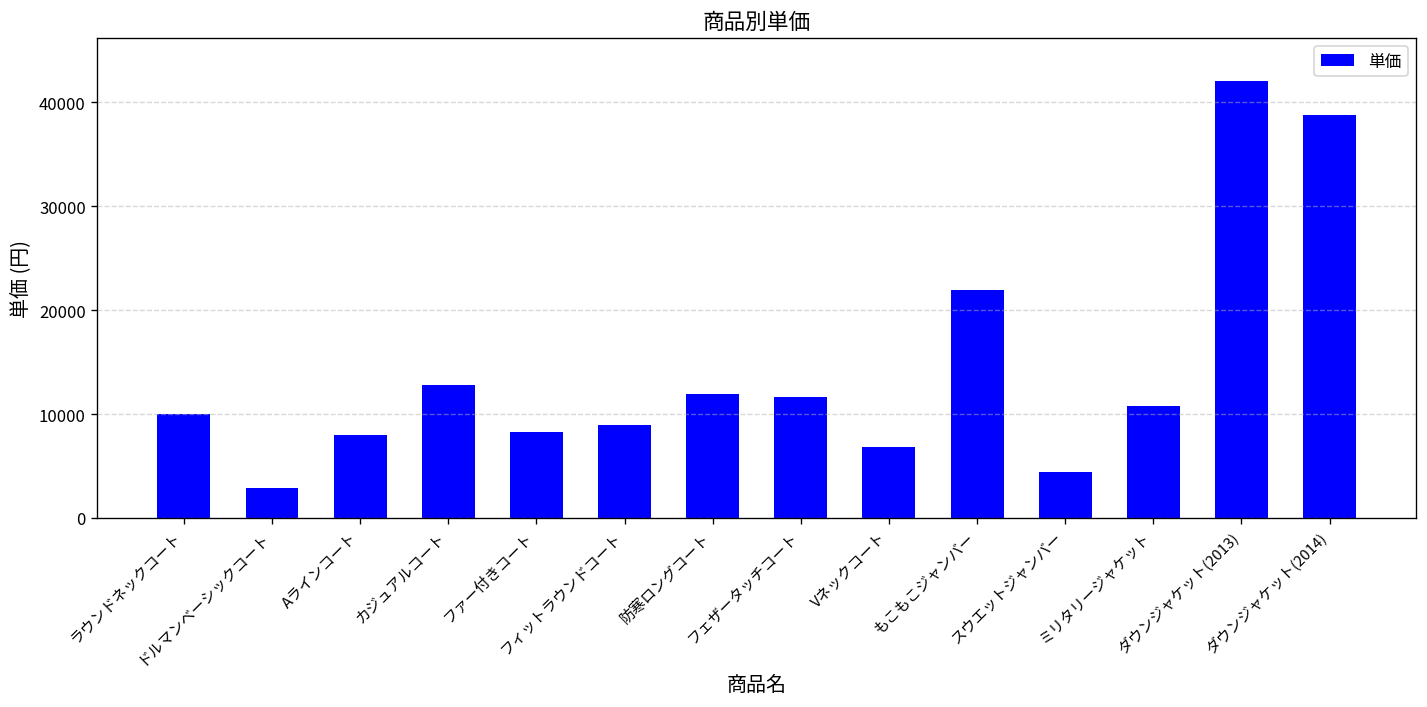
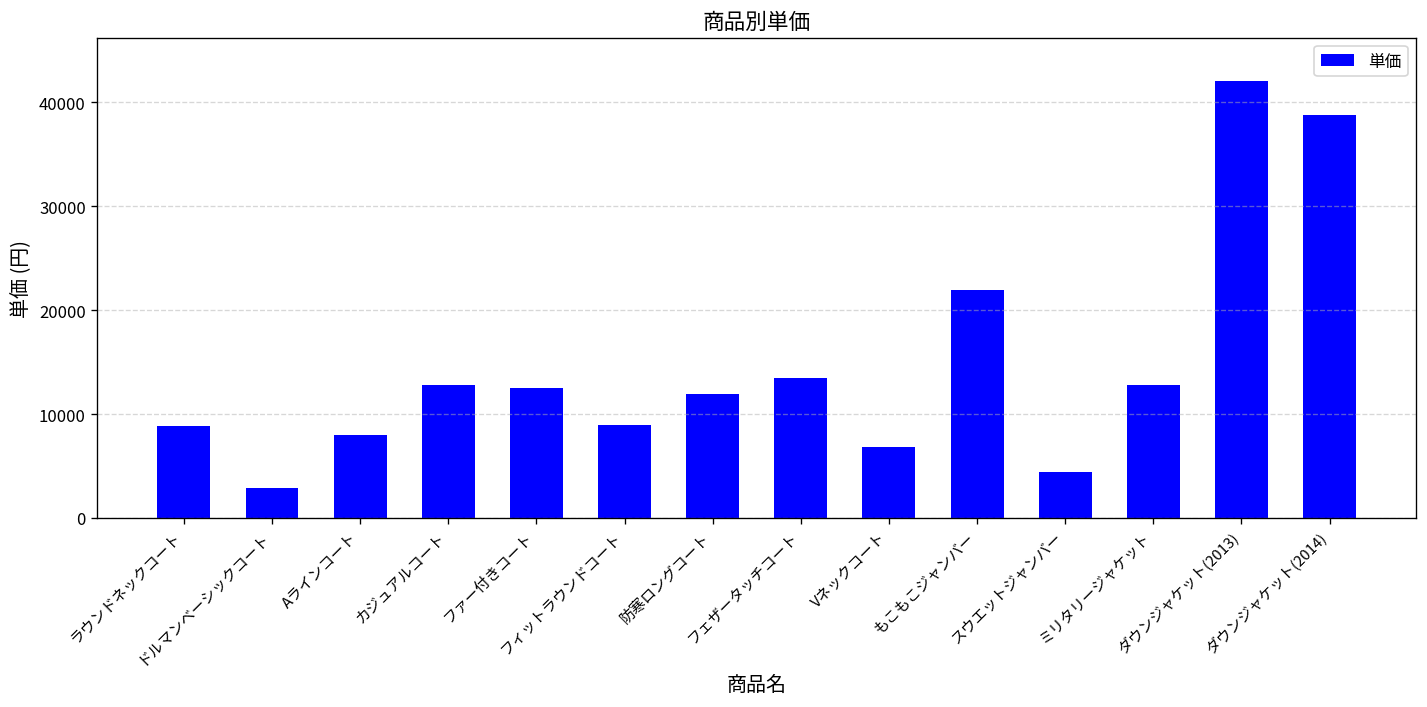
ラウンドネックコート: 10000 -> 9000
ファー付きコート: 8000 -> 13000
フェザータッチコート: 12000 -> 13000
ミリタリージャケット: 11000 -> 13000
